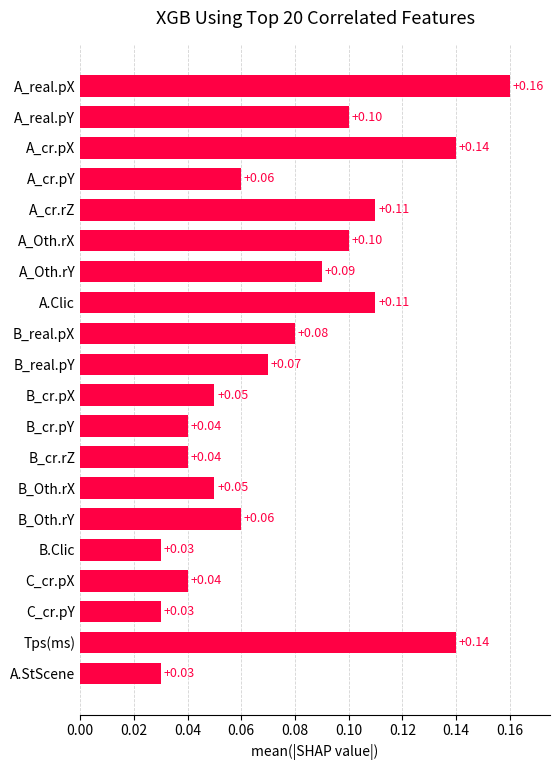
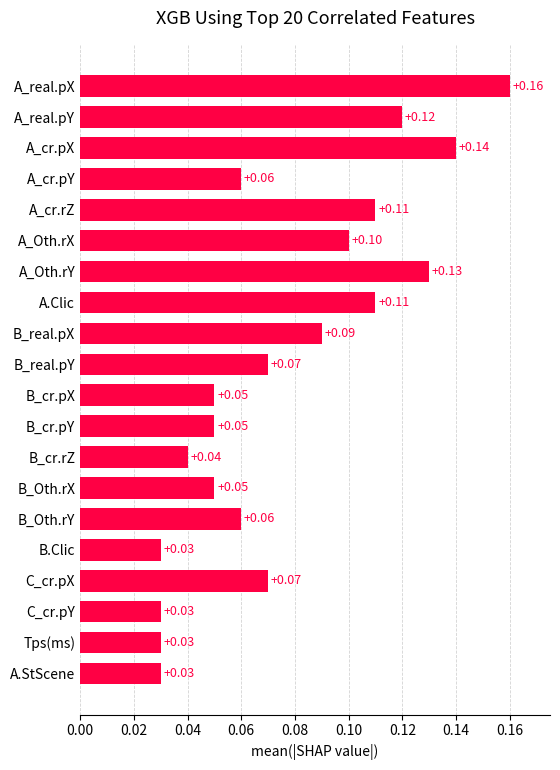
A_real.pY: +0.10 -> +0.12
A_Oth.rY: +0.09 -> +0.13
B_real.pX: +0.08 -> +0.09
B_cr.pY: +0.04 -> +0.05
C_cr.pX: +0.04 -> +0.07
Tps(ms): +0.14 -> +0.03
